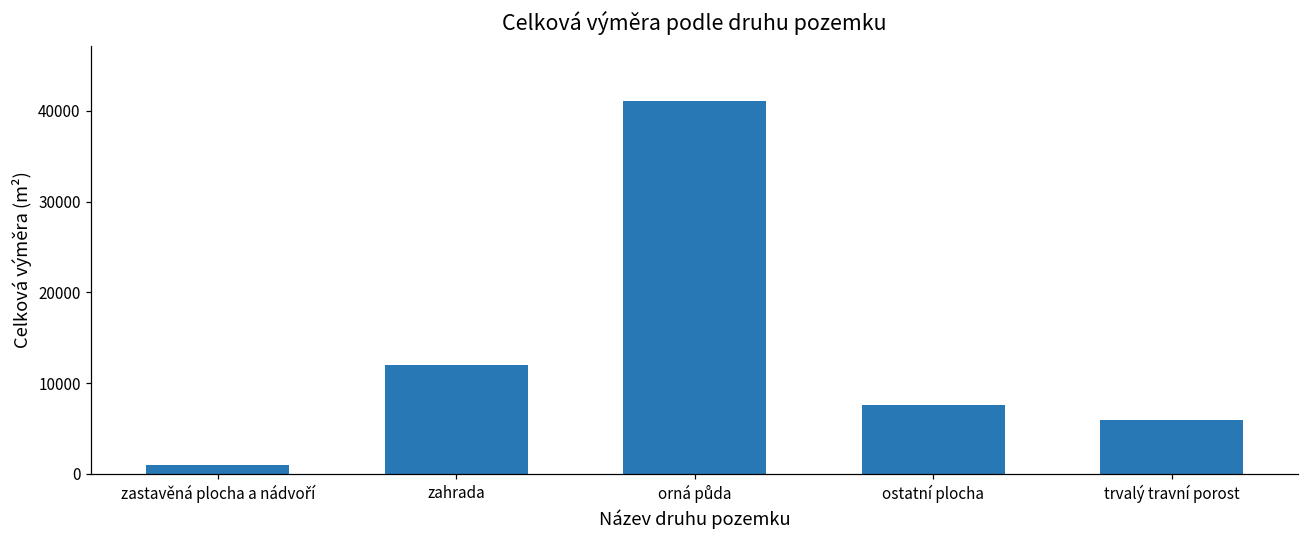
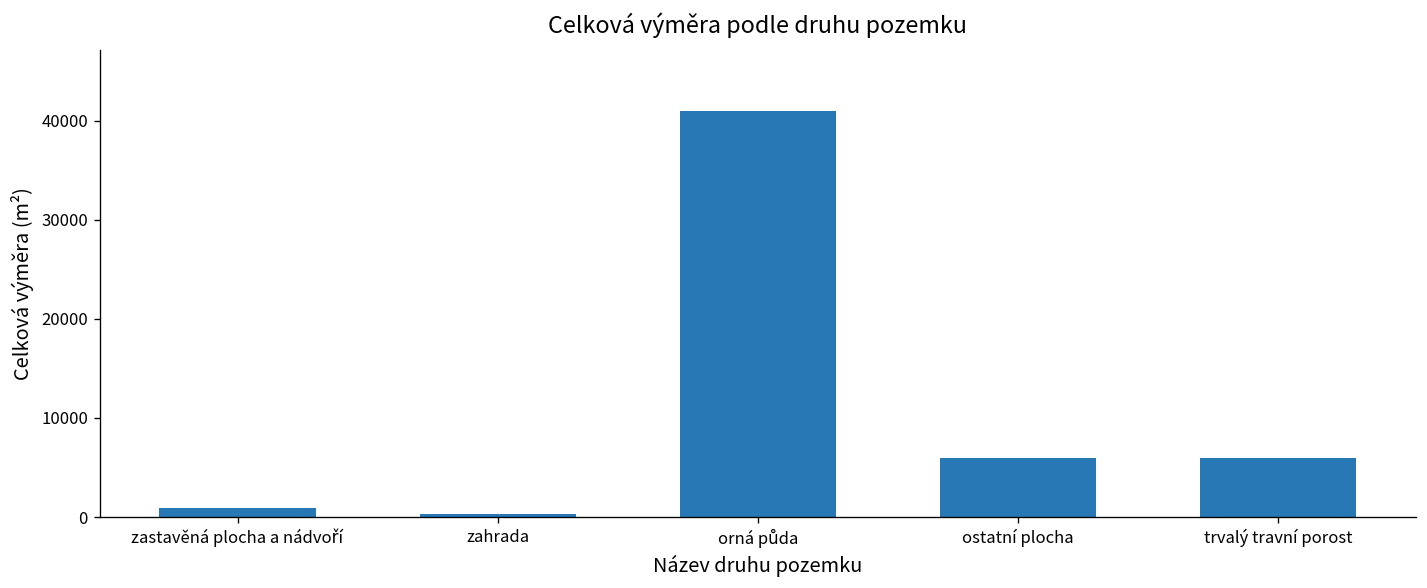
zahrada: 12000 -> 0
ostatní plocha: 8000 -> 6000
